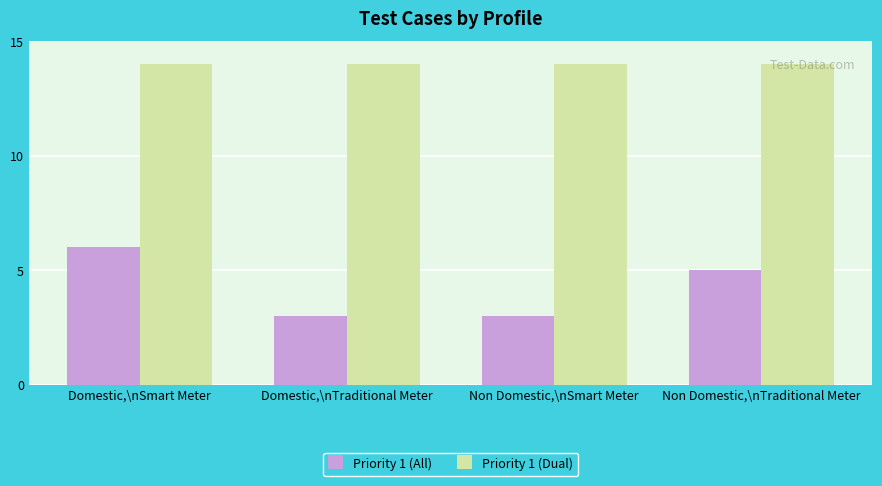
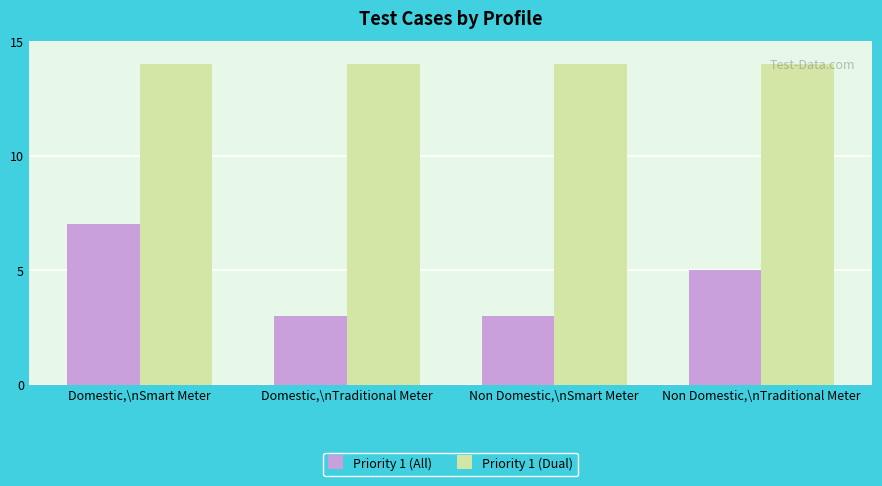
Priority 1 (All), Domestic,\nSmart Meter: 6 -> 7
